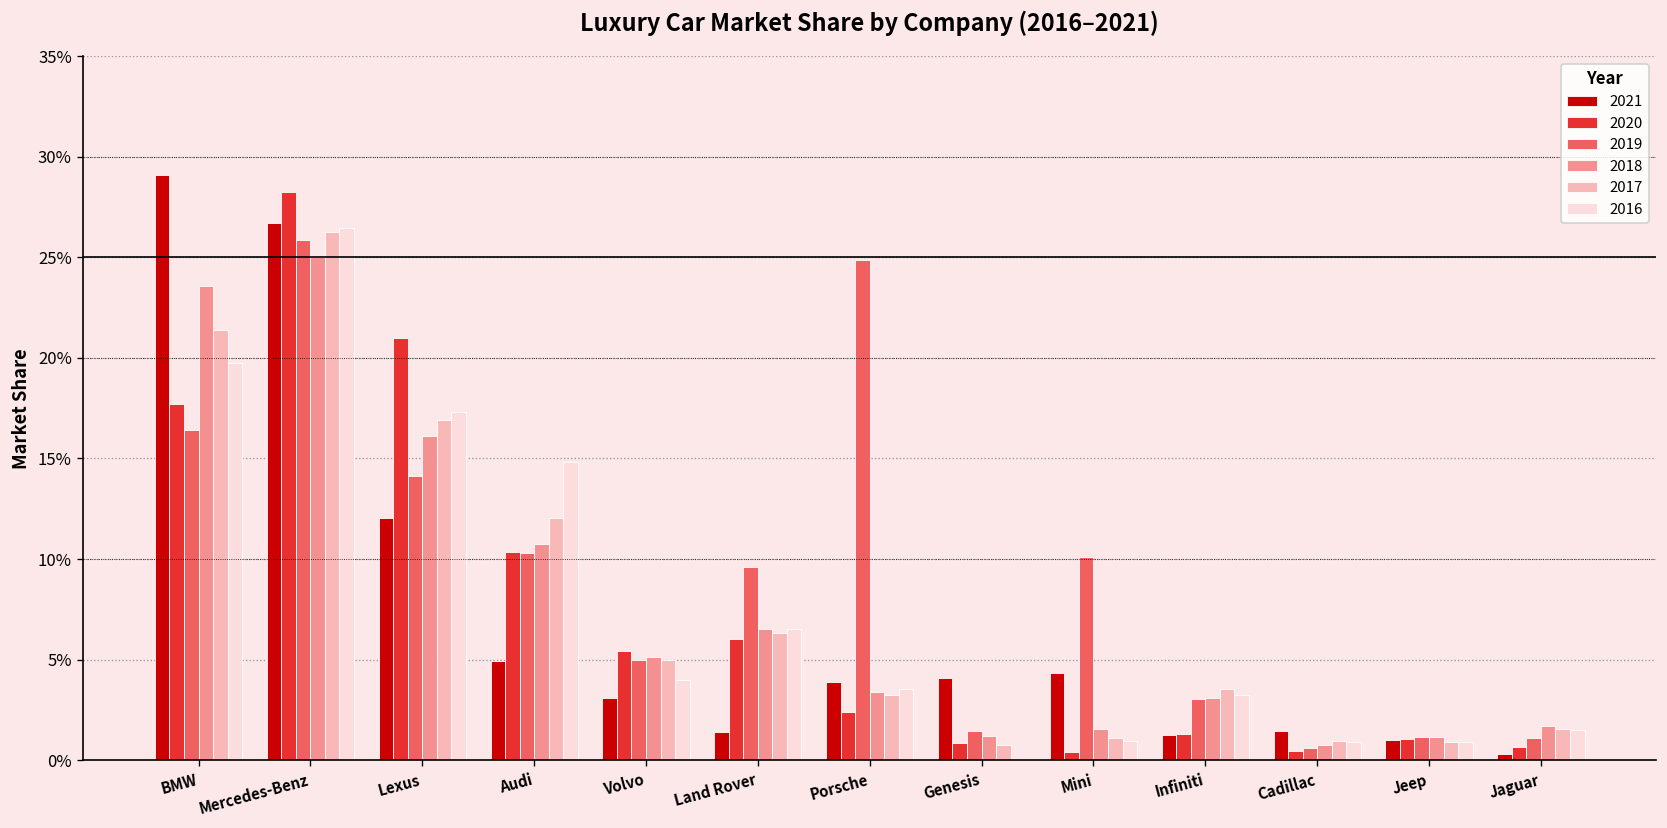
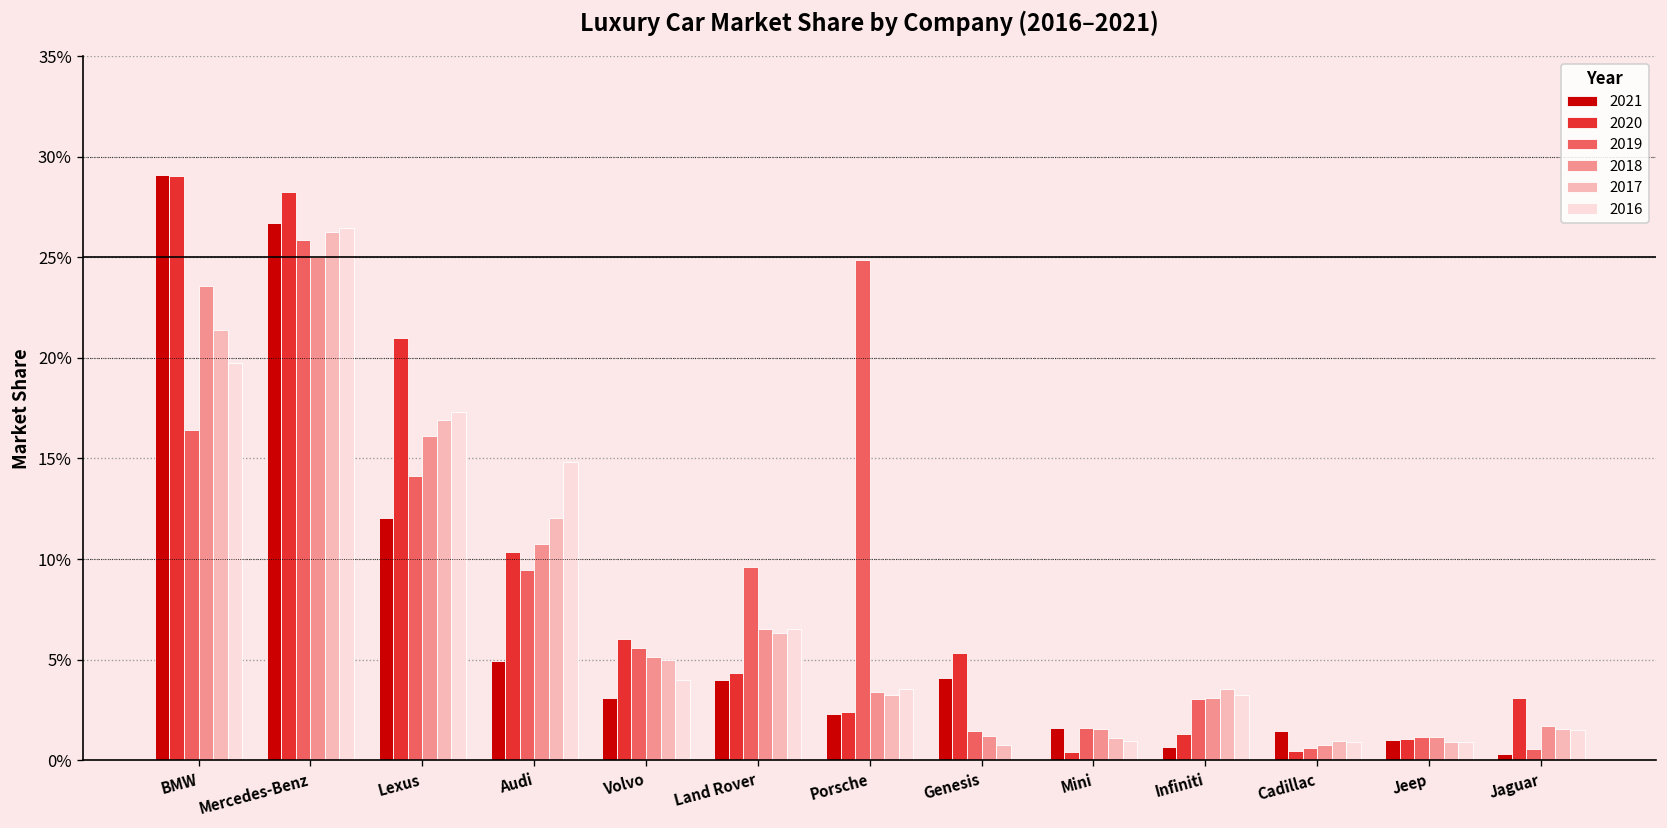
2020, BMW: 17.7% -> 29.0%
2019, Audi: 10.3% -> 9.5%
2020, Volvo: 5.5% -> 6.0%
2019, Volvo: 5.0% -> 5.6%
2021, Land Rover: 1.4% -> 4.0%
2020, Land Rover: 6.0% -> 4.4%
2021, Porsche: 3.9% -> 2.3%
2020, Genesis: 0.9% -> 5.3%
2021, Mini: 4.4% -> 1.6%
2019, Mini: 10.1% -> 1.6%
2021, Infiniti: 1.3% -> 0.6%
2020, Jaguar: 0.7% -> 3.1%
2019, Jaguar: 1.1% -> 0.6%
